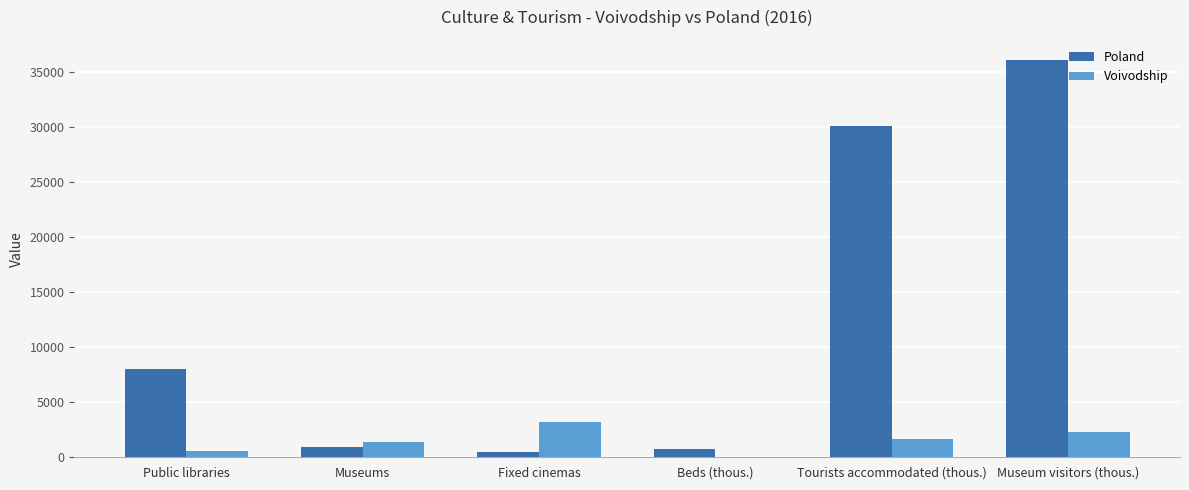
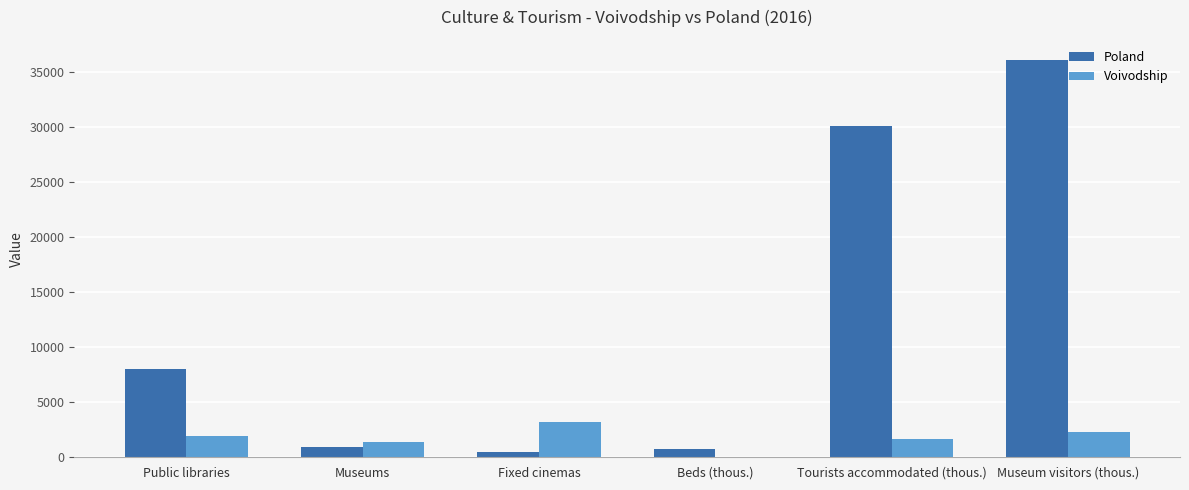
Voivodship, Public libraries: 600 -> 1900
